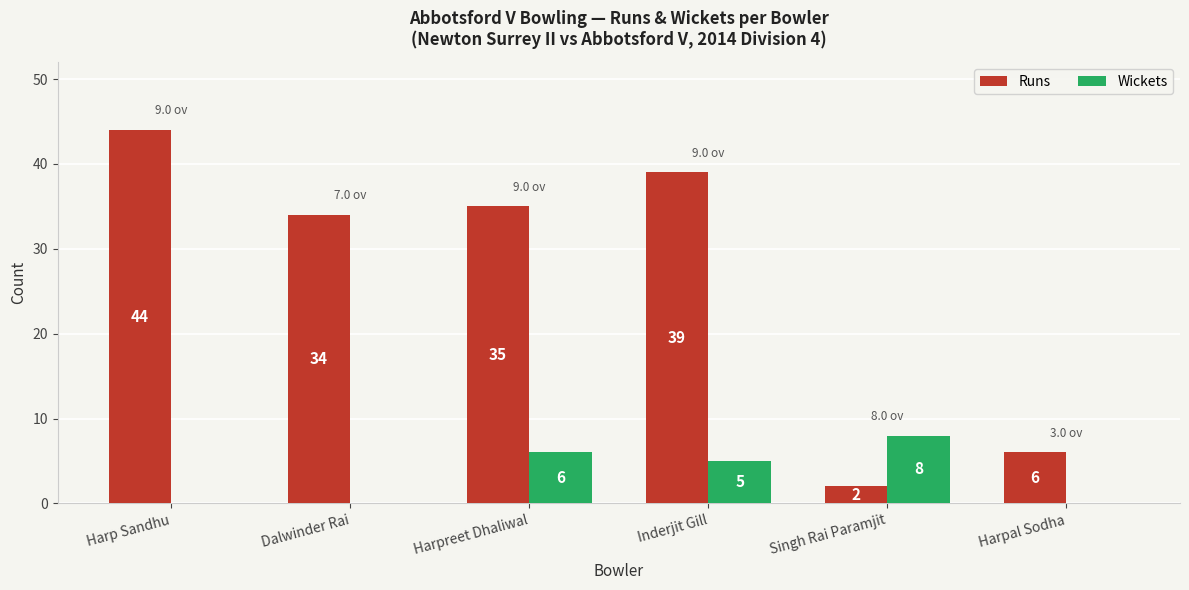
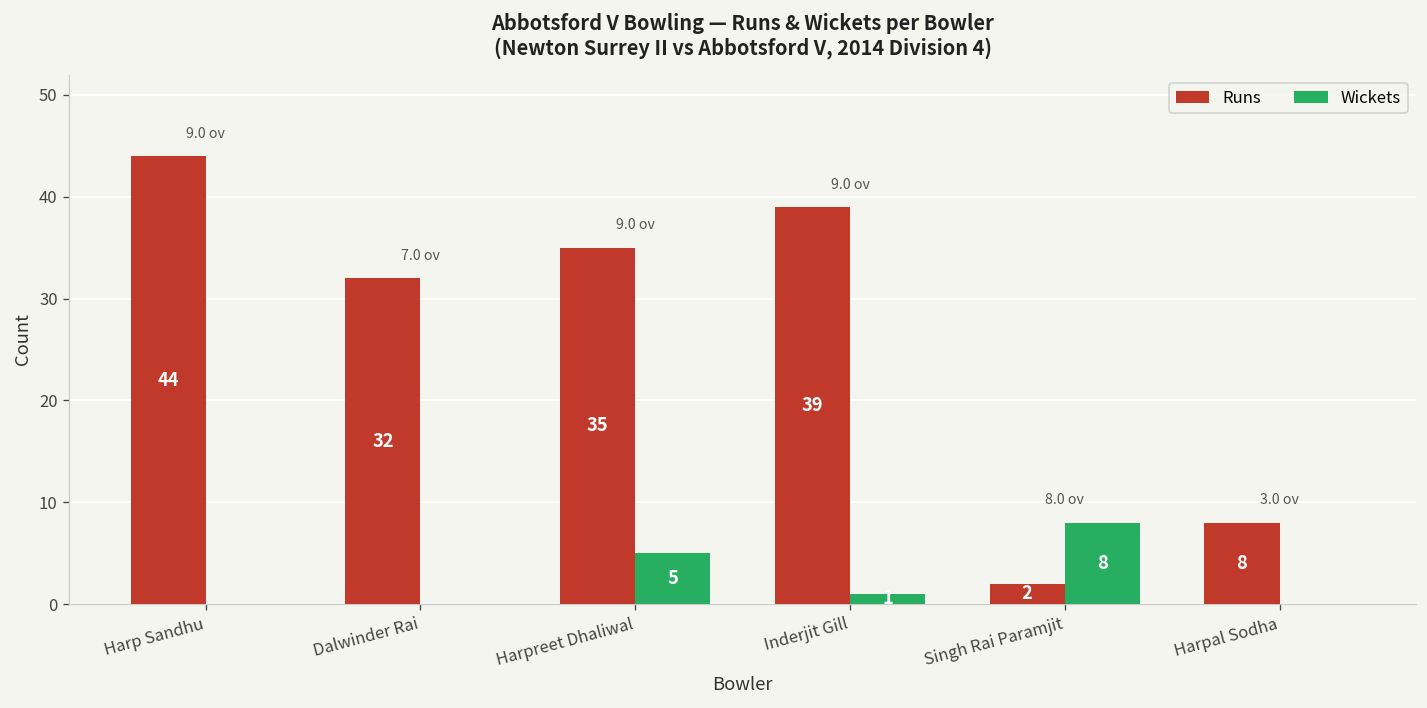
Runs, Dalwinder Rai: 34 -> 32
Wickets, Harpreet Dhaliwal: 6 -> 5
Wickets, Inderjit Gill: 5 -> 1
Runs, Harpal Sodha: 6 -> 8
